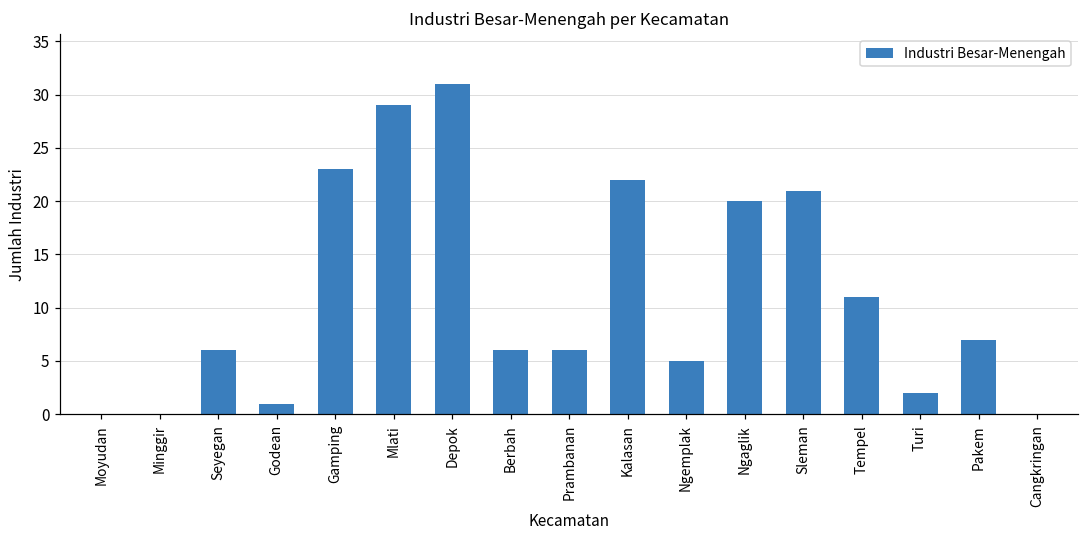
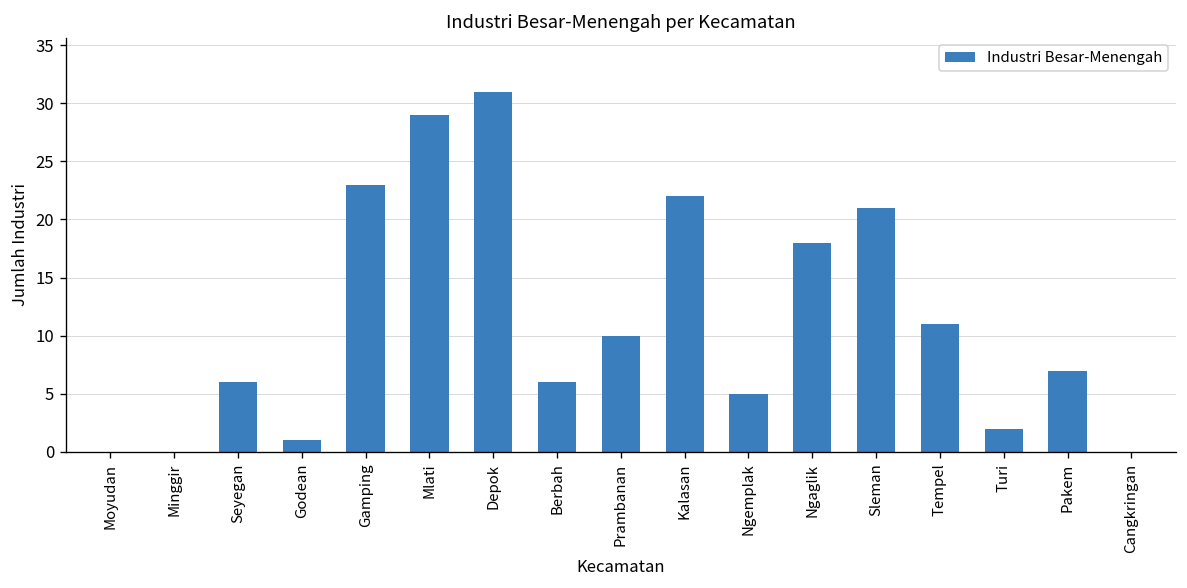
Prambanan: 6 -> 10
Ngaglik: 20 -> 18
